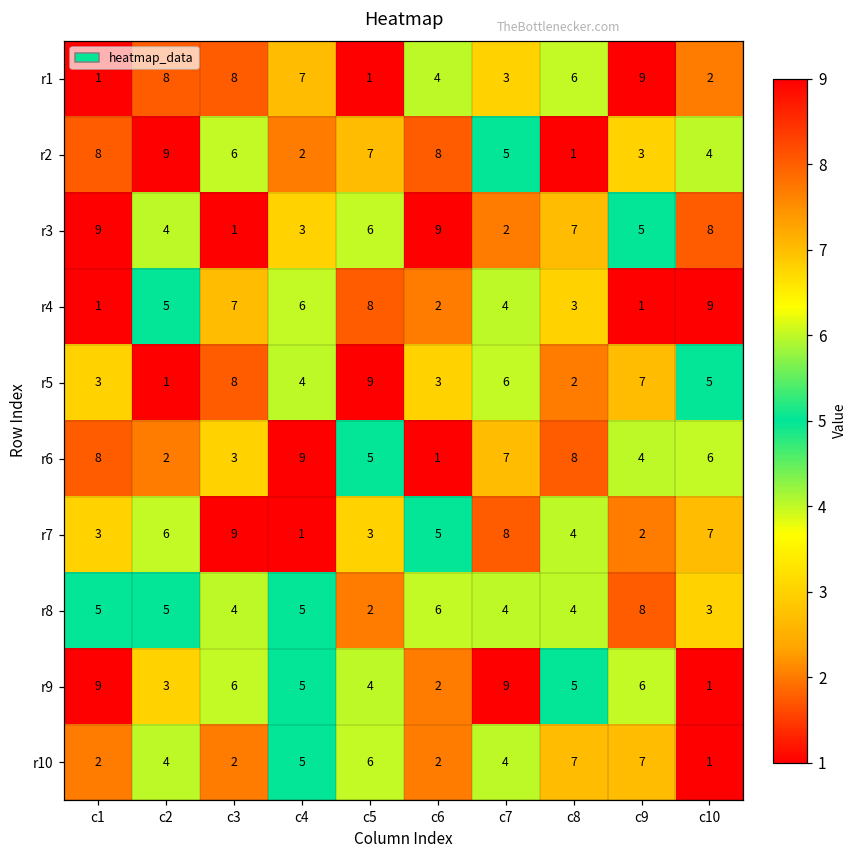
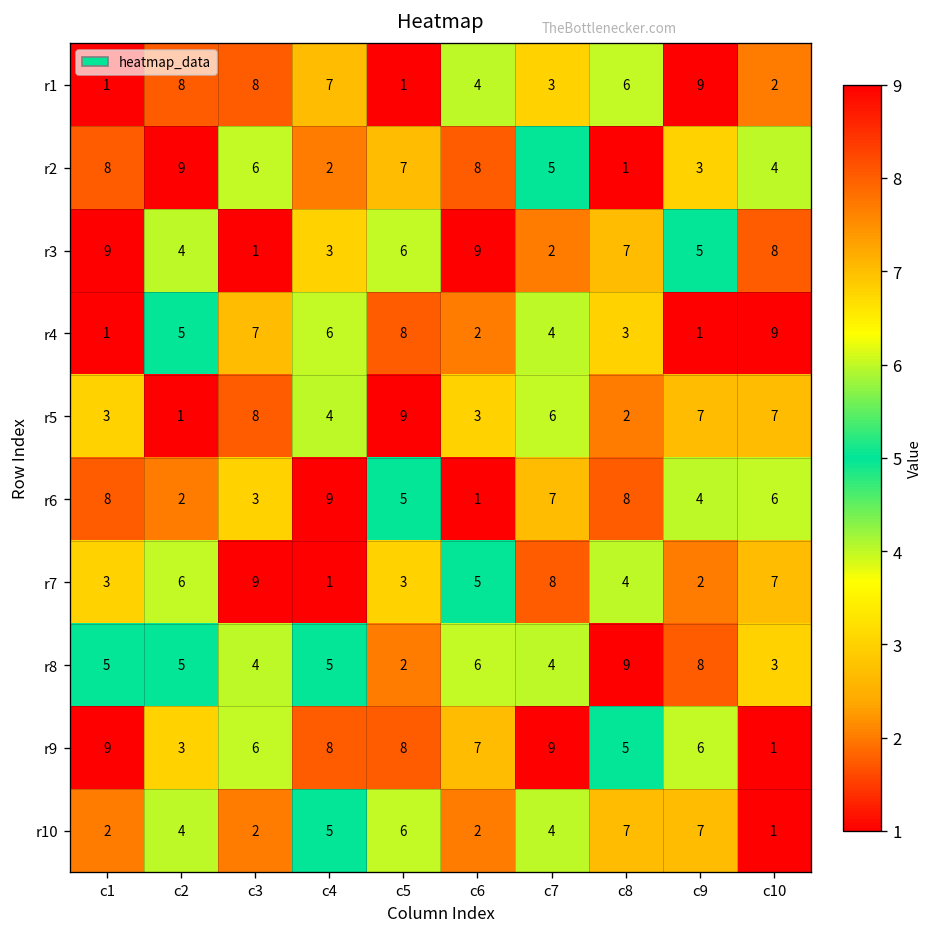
r5, c10: 5 -> 7
r8, c8: 4 -> 9
r9, c4: 5 -> 8
r9, c5: 4 -> 8
r9, c6: 2 -> 7
